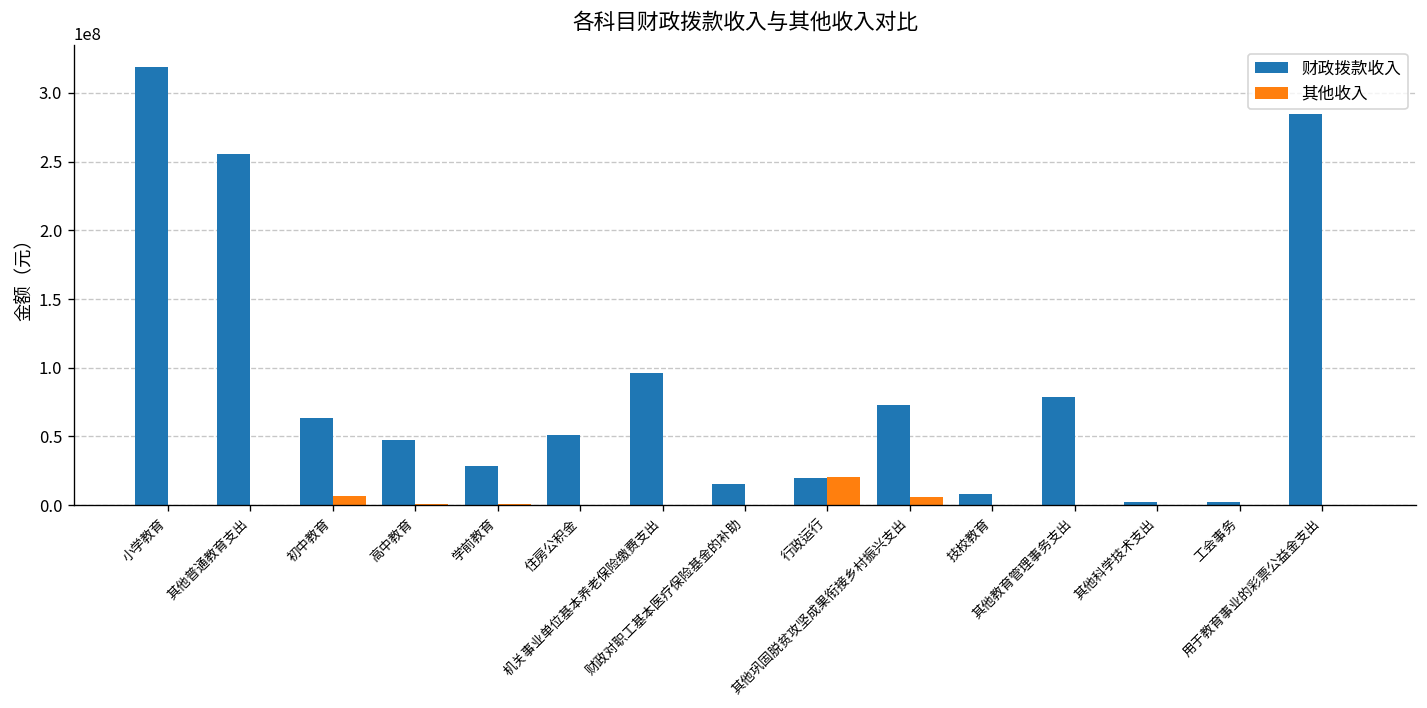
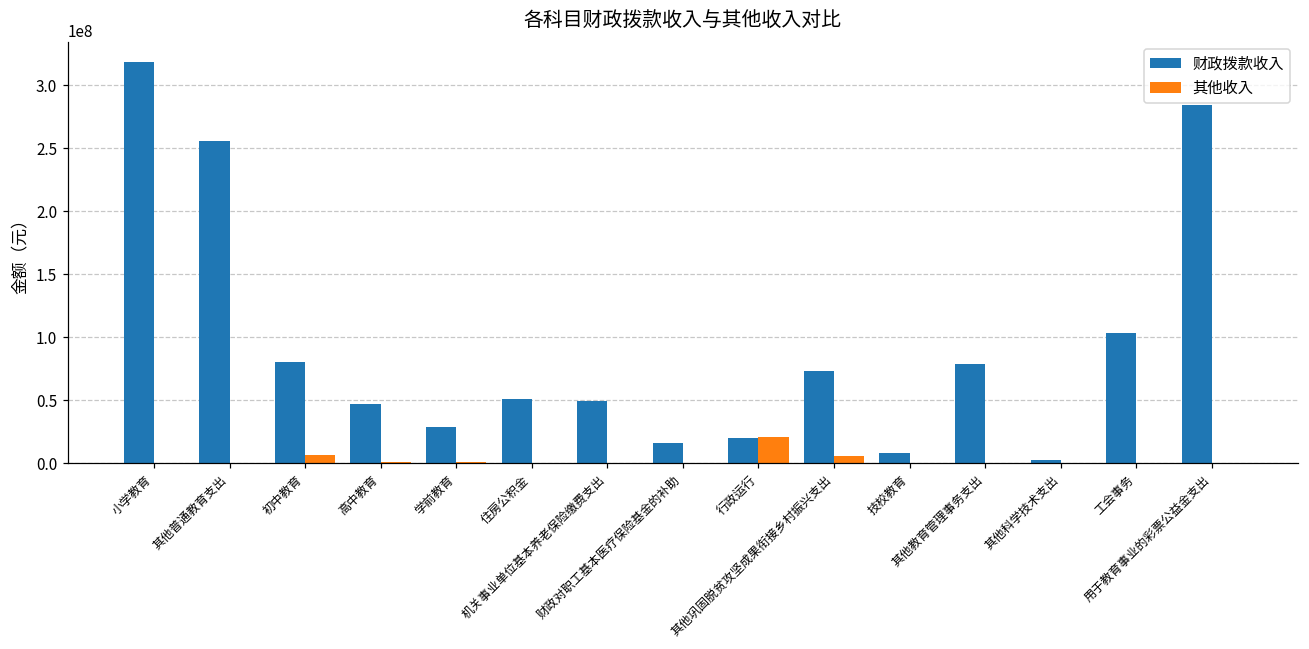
财政拨款收入, 初中教育: 64000000 -> 80000000
财政拨款收入, 机关事业单位基本养老保险缴费支出: 96000000 -> 49000000
财政拨款收入, 工会事务: 2000000 -> 103000000
